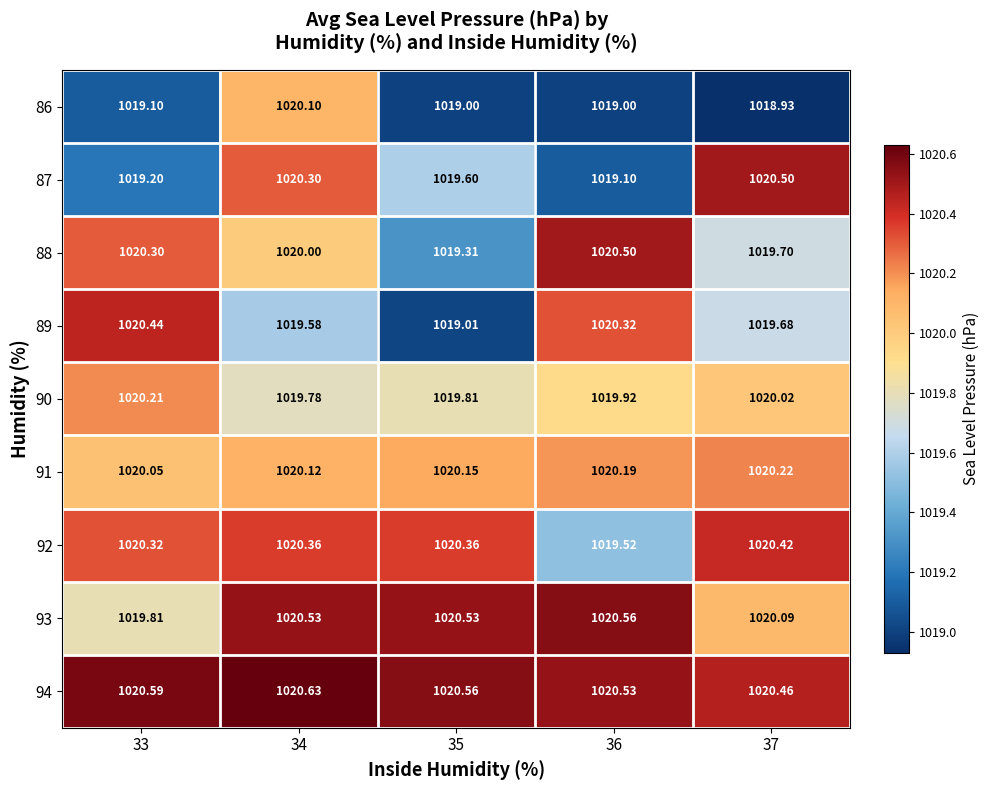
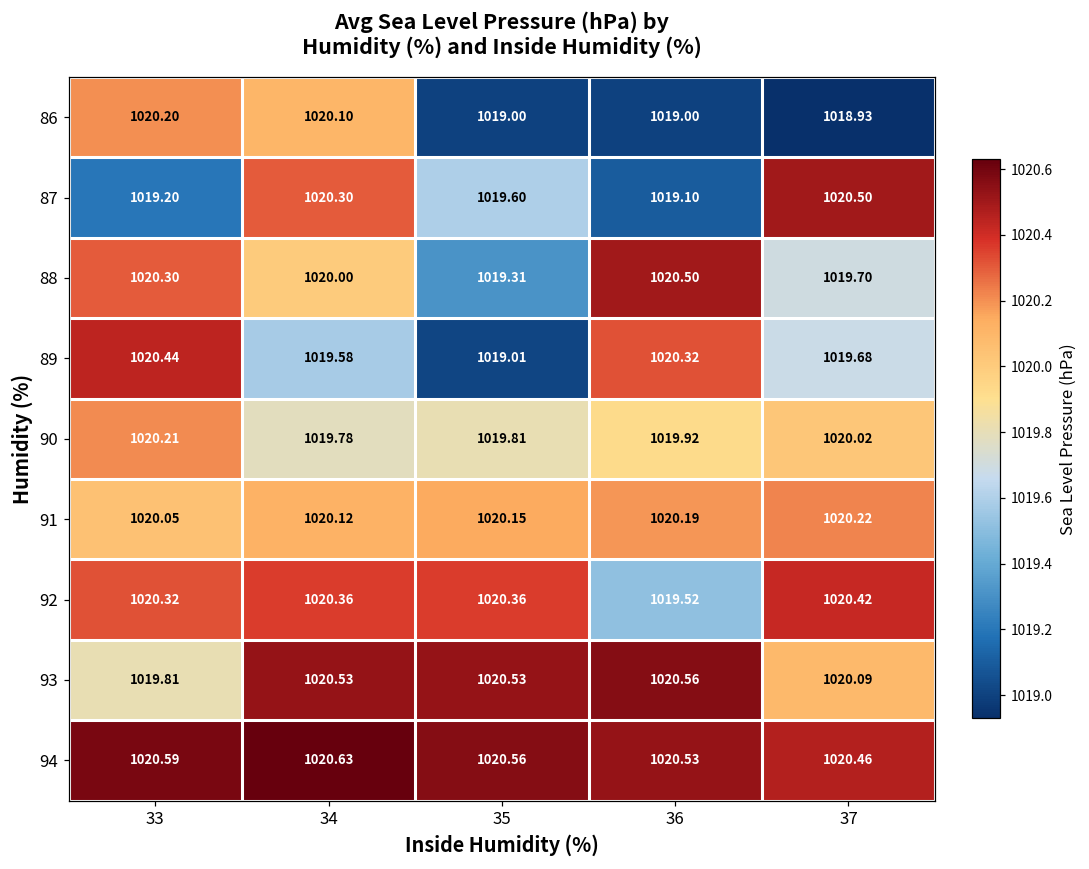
86, 33: 1019.10 -> 1020.20
